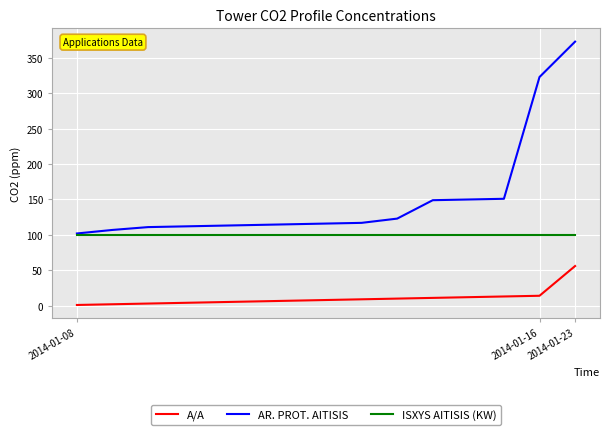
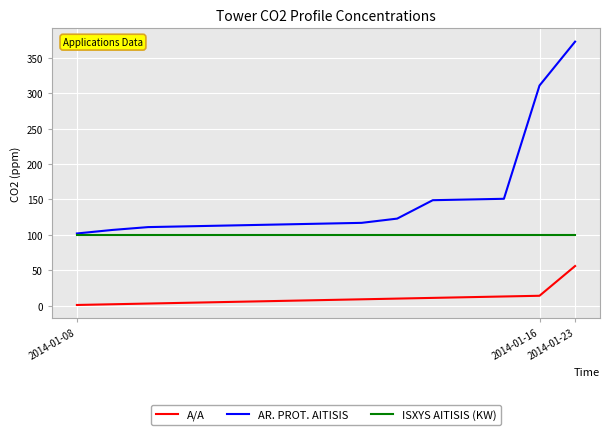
AR. PROT. AITISIS, 2014-01-16: 320 -> 310
